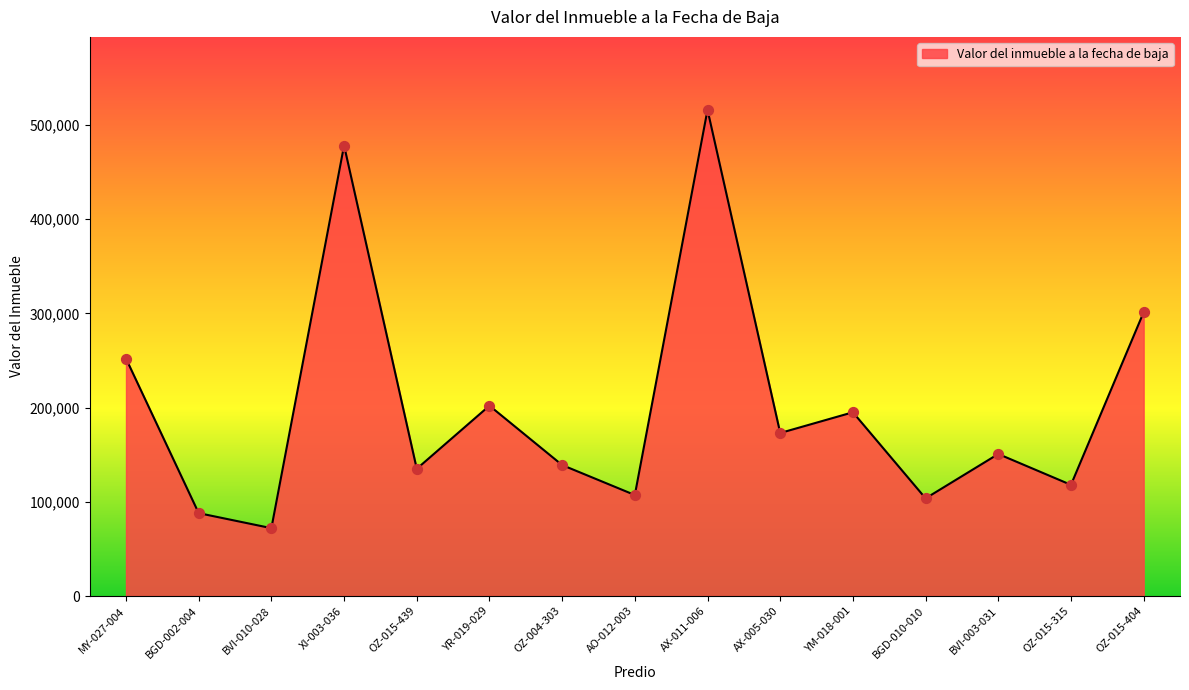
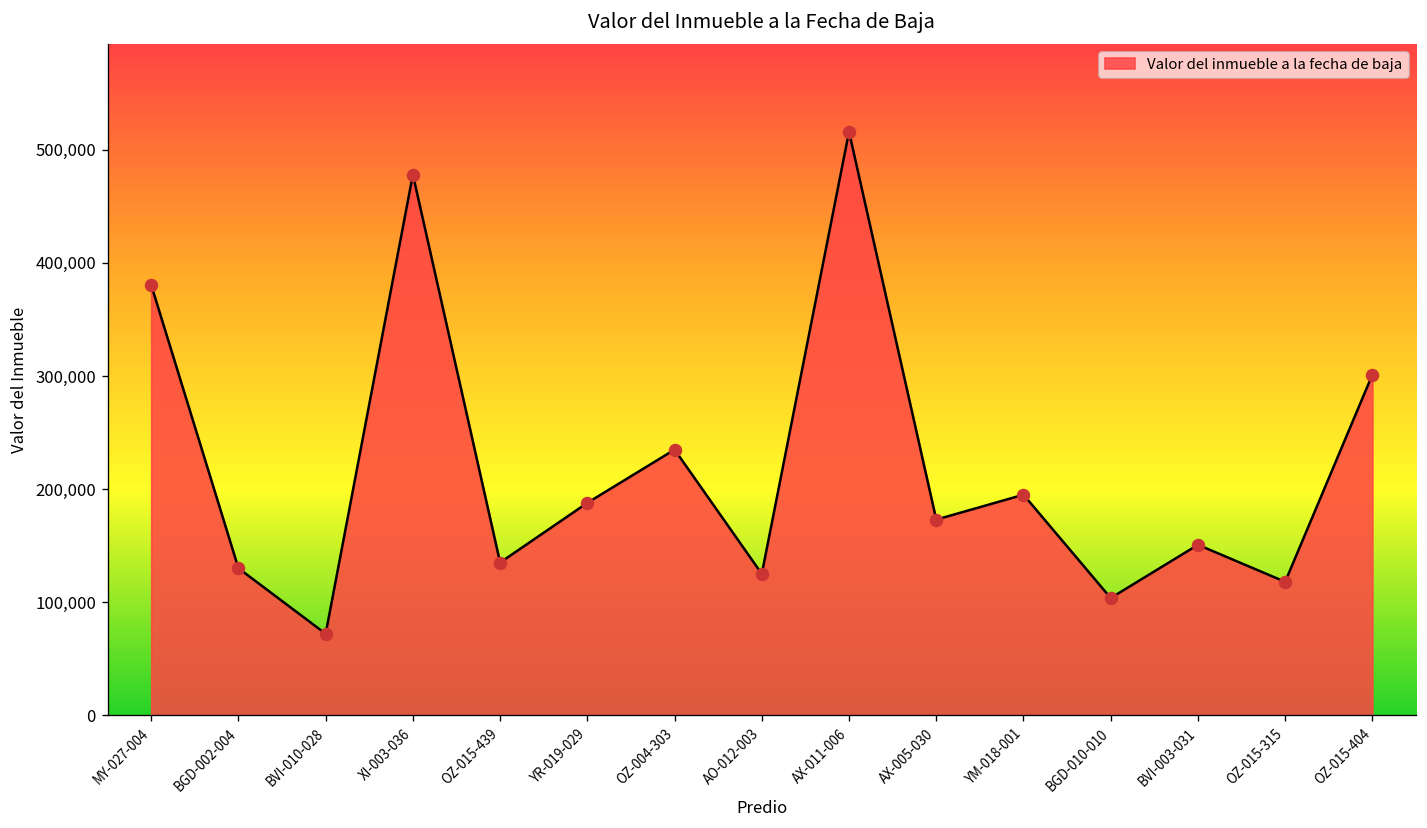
MY-027-004: 250,000 -> 380,000
BGD-002-004: 90,000 -> 130,000
YR-019-029: 200,000 -> 190,000
OZ-004-303: 140,000 -> 230,000
AO-012-003: 110,000 -> 130,000
